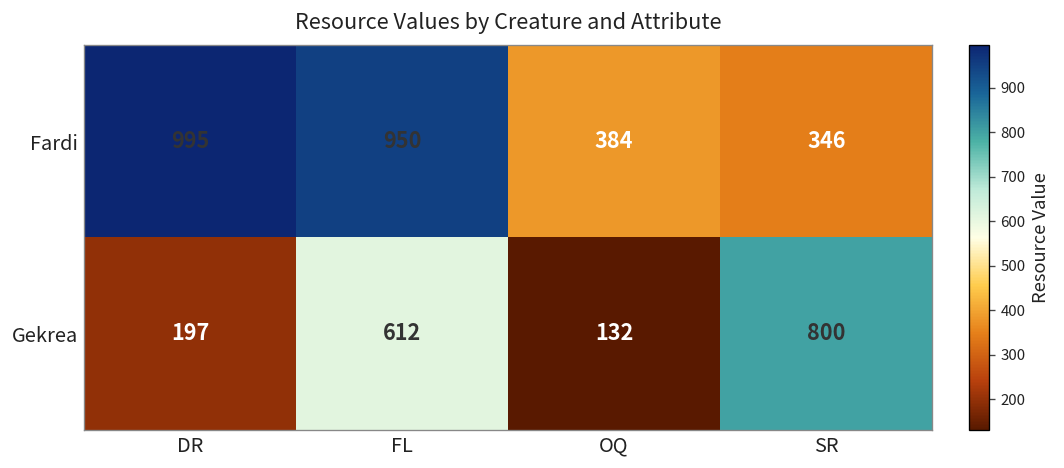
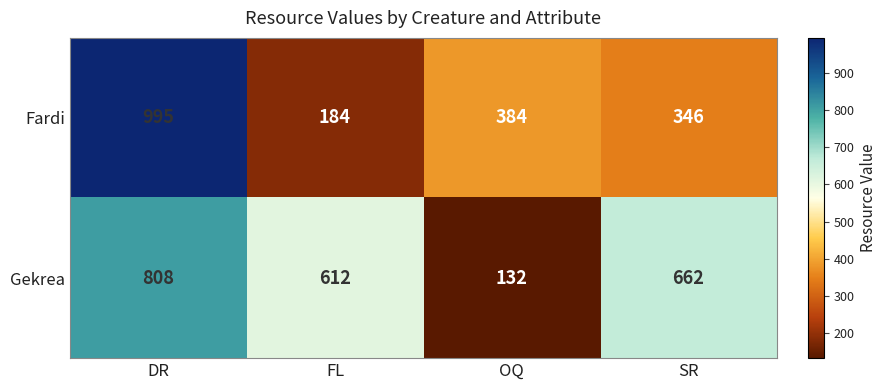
Fardi, FL: 950 -> 184
Gekrea, DR: 197 -> 808
Gekrea, SR: 800 -> 662
